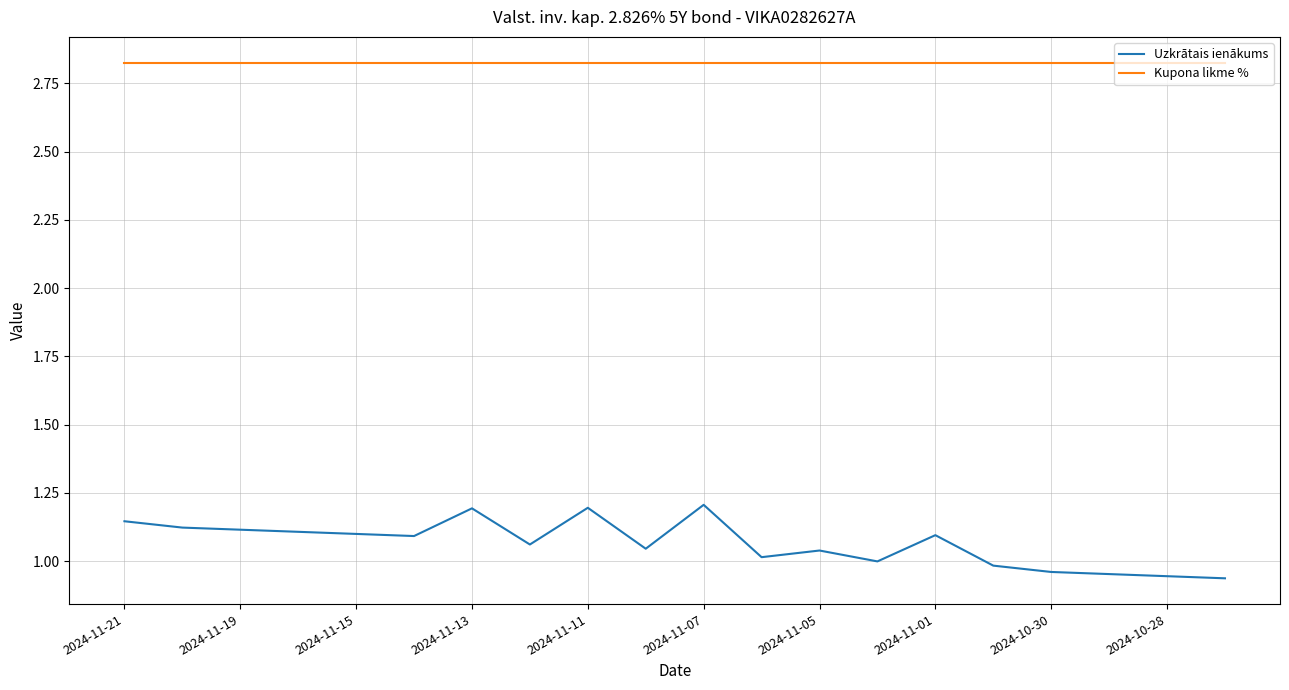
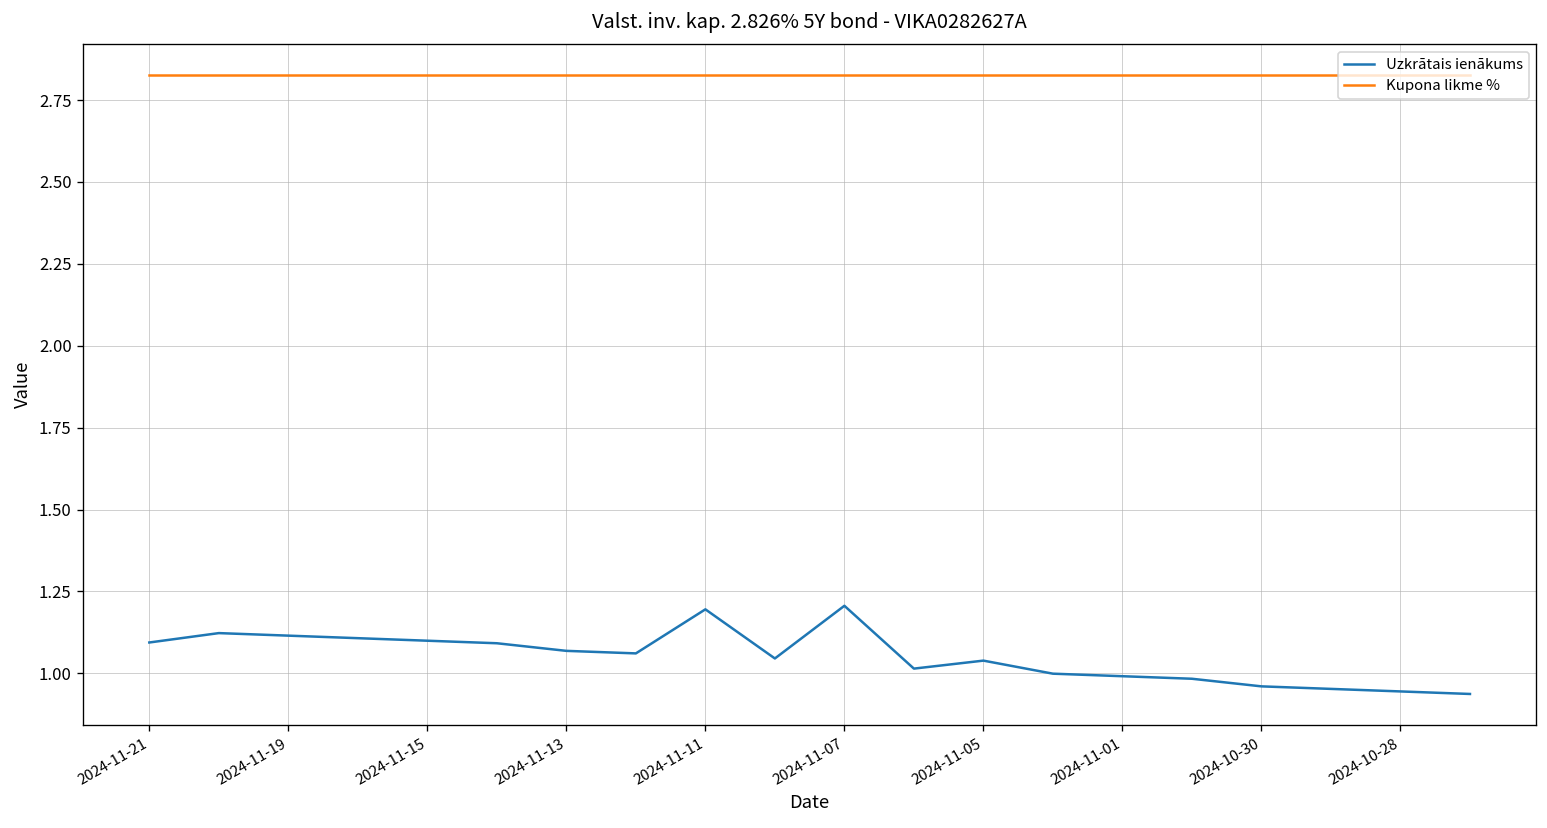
Uzkrātais ienākums, 2024-11-21: 1.15 -> 1.09
Uzkrātais ienākums, 2024-11-13: 1.19 -> 1.07
Uzkrātais ienākums, 2024-11-01: 1.09 -> 0.99
